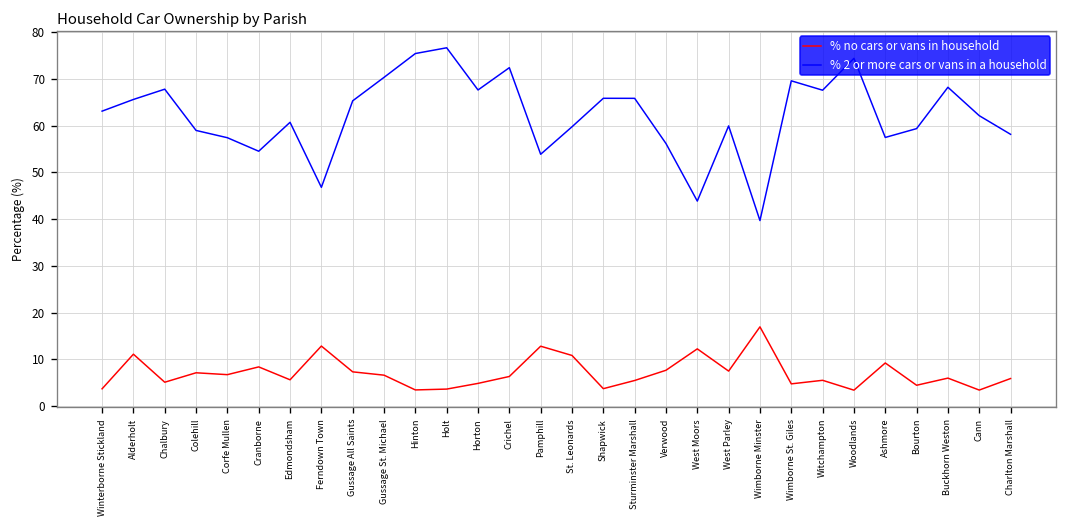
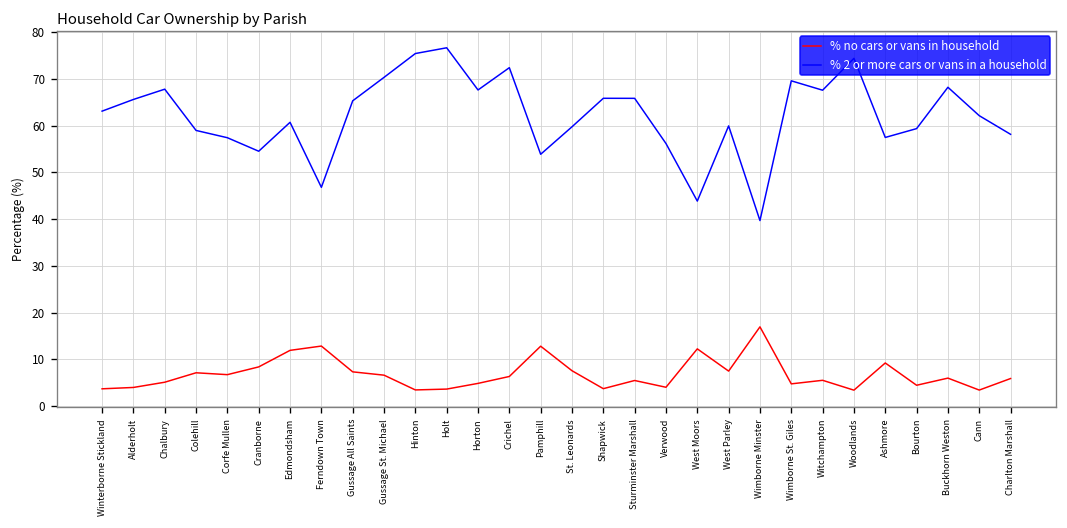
% no cars or vans in household, Alderholt: 11 -> 4
% no cars or vans in household, Edmondsham: 6 -> 12
% no cars or vans in household, St. Leonards: 11 -> 8
% no cars or vans in household, Verwood: 8 -> 4
